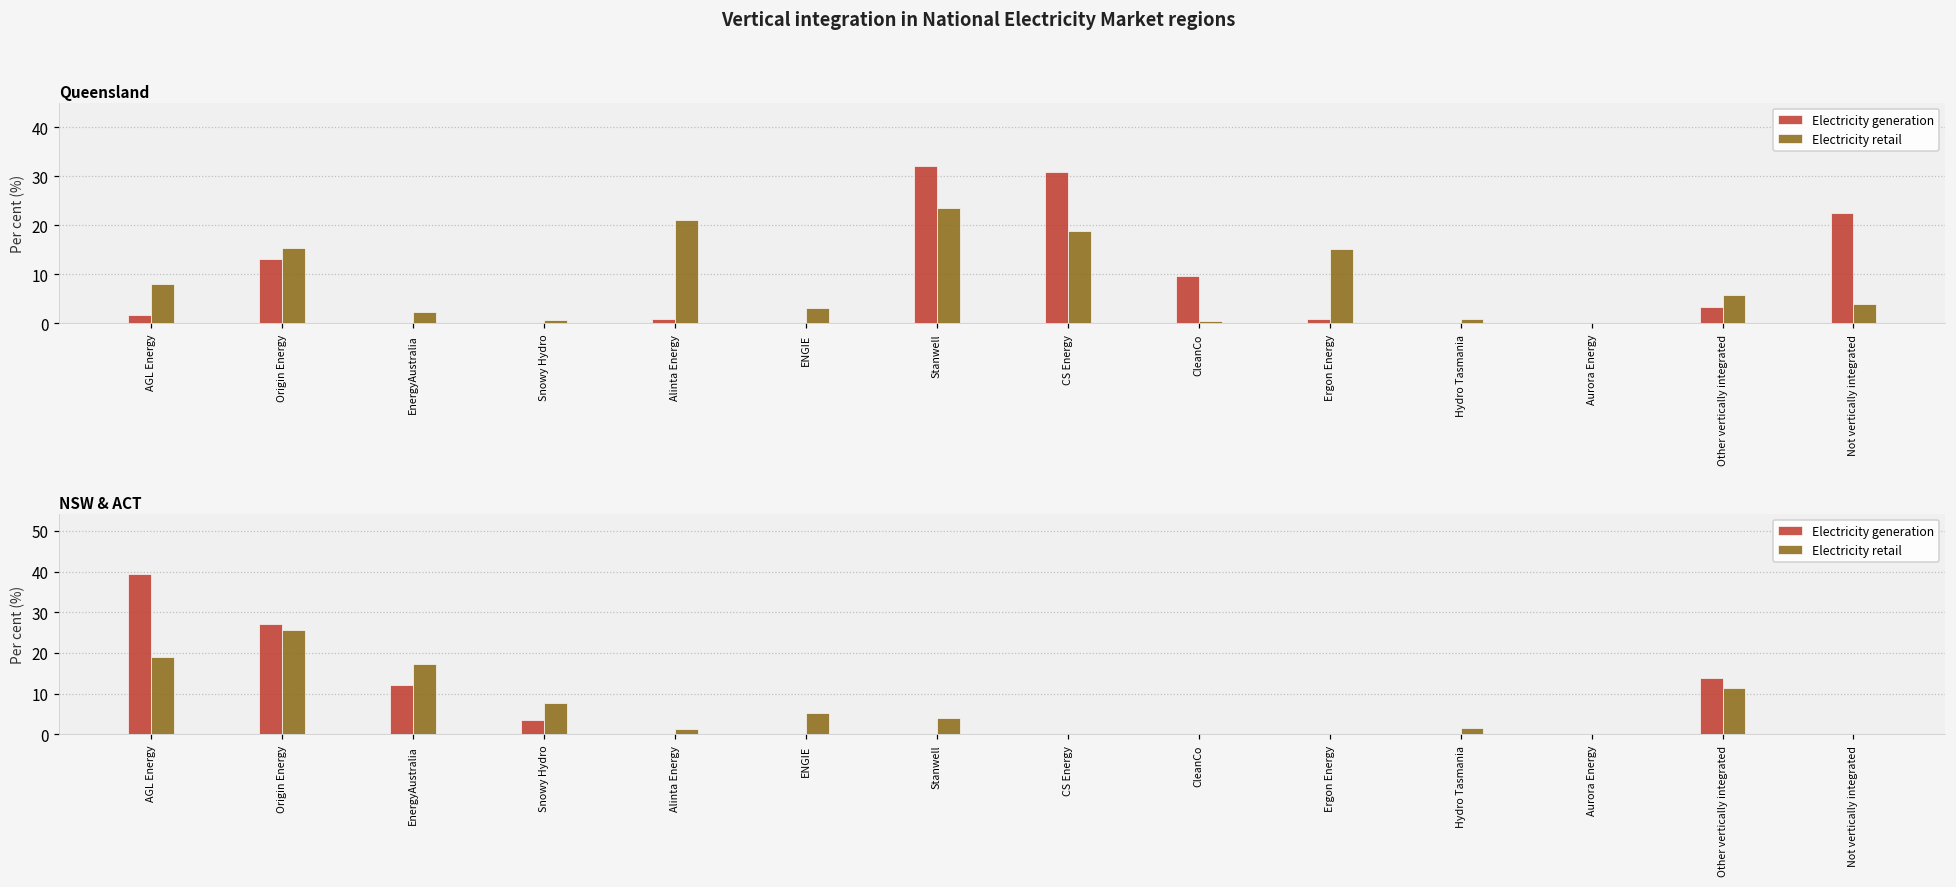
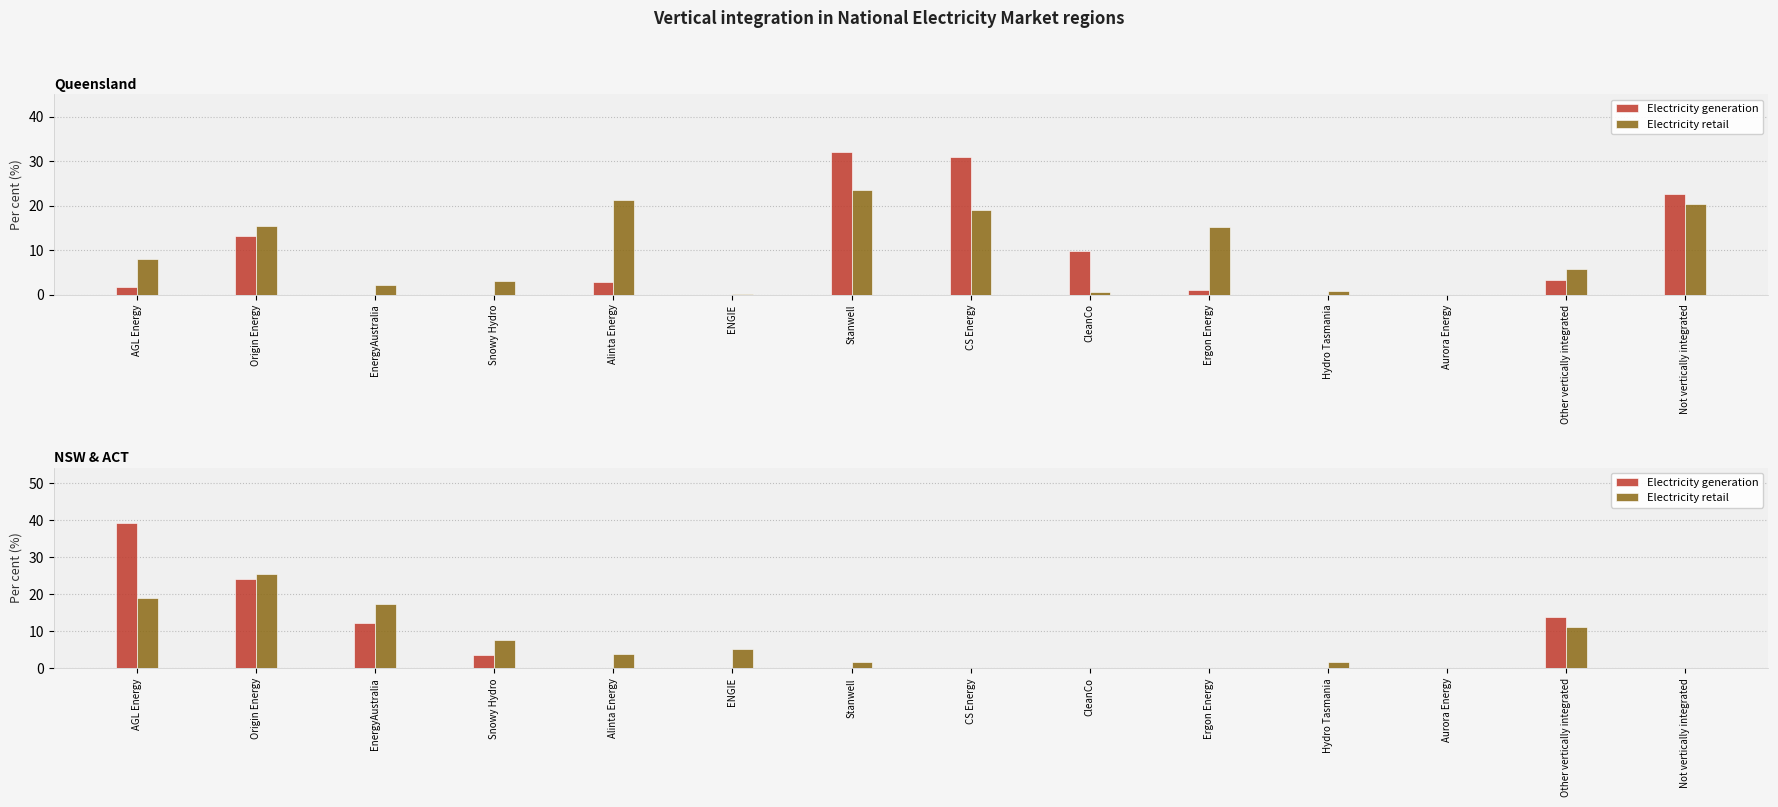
Queensland, Electricity retail, Snowy Hydro: 1 -> 3
Queensland, Electricity generation, Alinta Energy: 1 -> 3
Queensland, Electricity retail, ENGIE: 3 -> 0
Queensland, Electricity retail, Not vertically integrated: 4 -> 20
NSW & ACT, Electricity generation, Origin Energy: 27 -> 24
NSW & ACT, Electricity retail, Alinta Energy: 1 -> 4
NSW & ACT, Electricity retail, Stanwell: 4 -> 2
